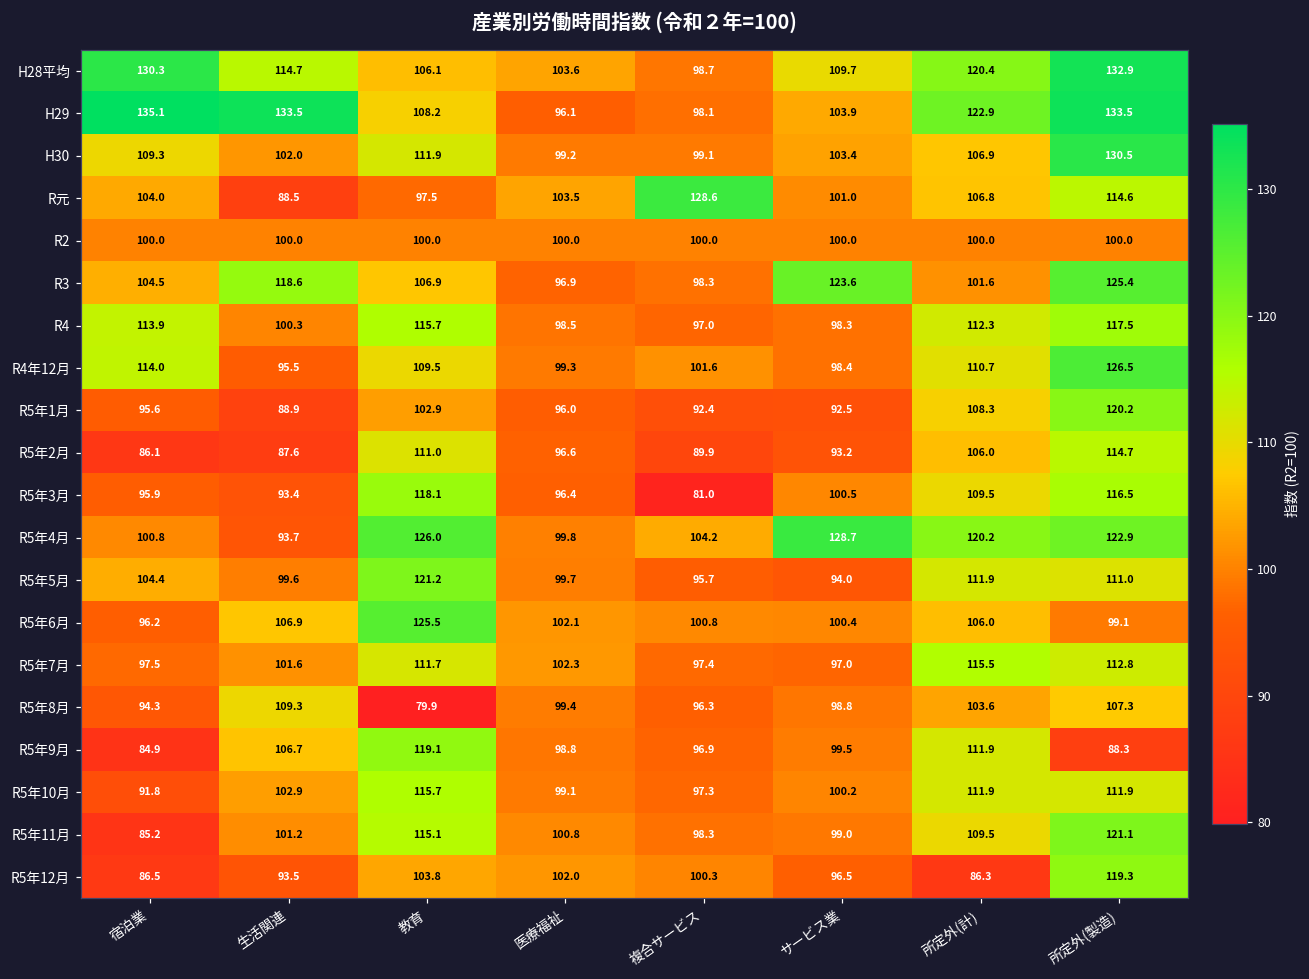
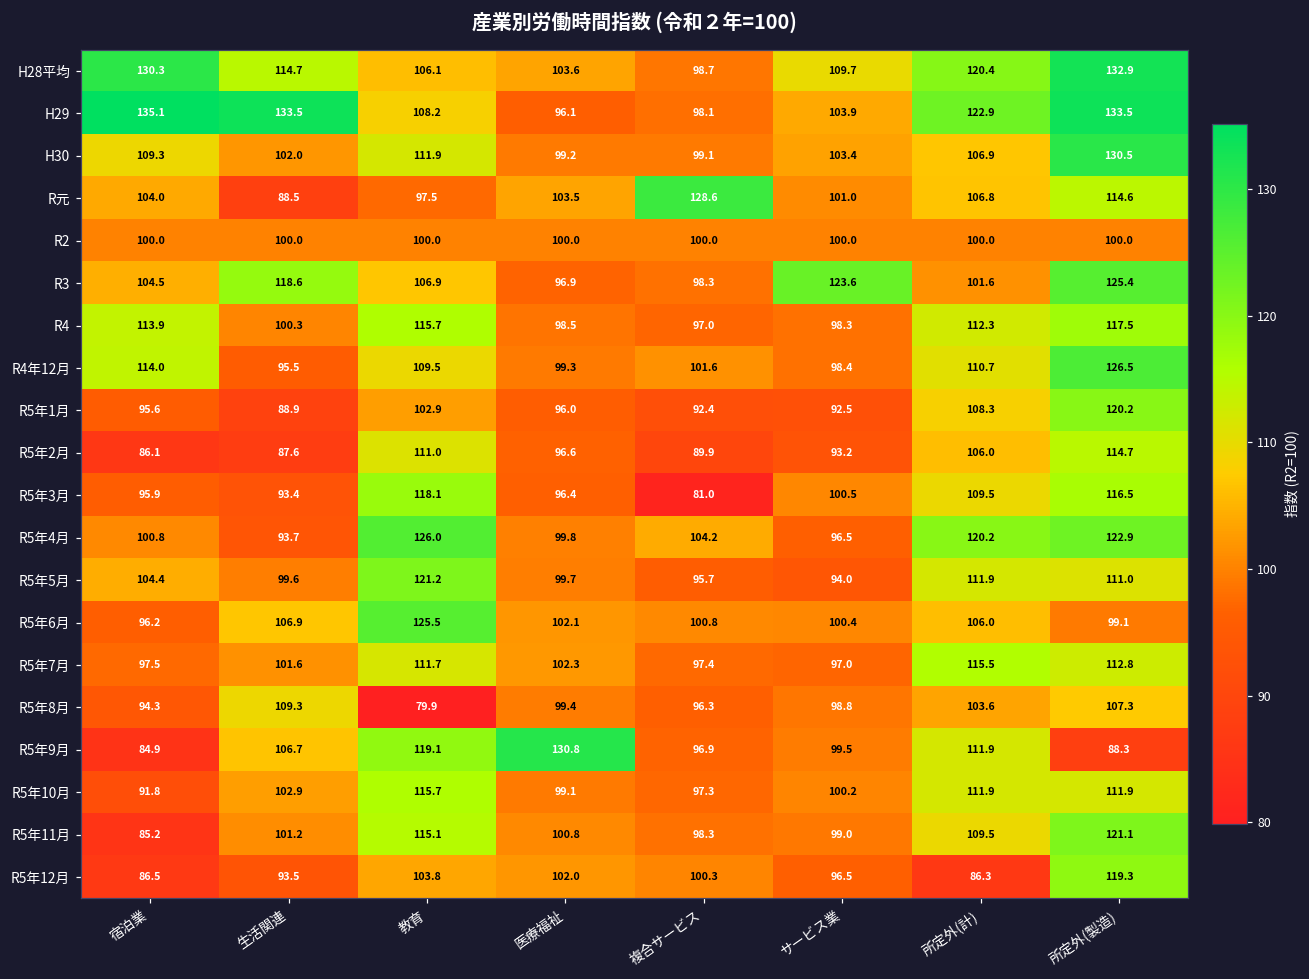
R5年4月, サービス業: 128.7 -> 96.5
R5年9月, 医療福祉: 98.8 -> 130.8
